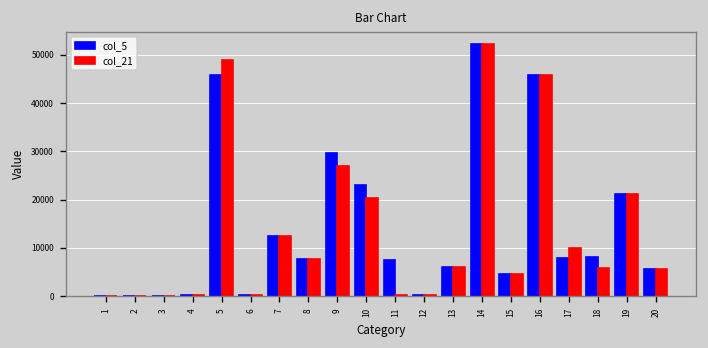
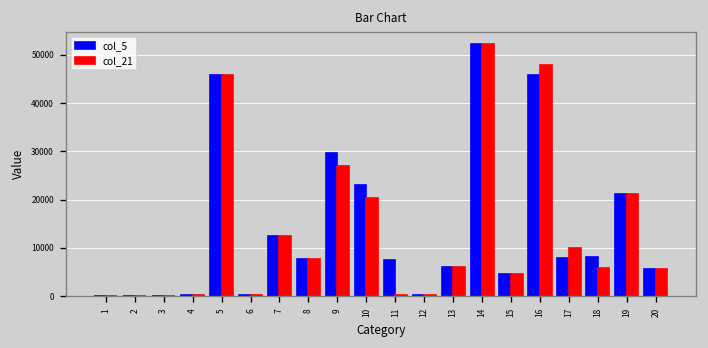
col_21, 5: 49000 -> 46000
col_21, 16: 46000 -> 48000
